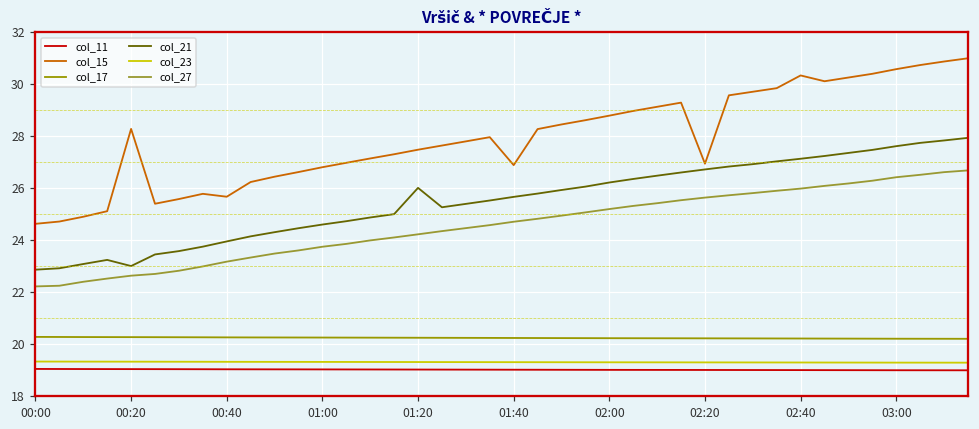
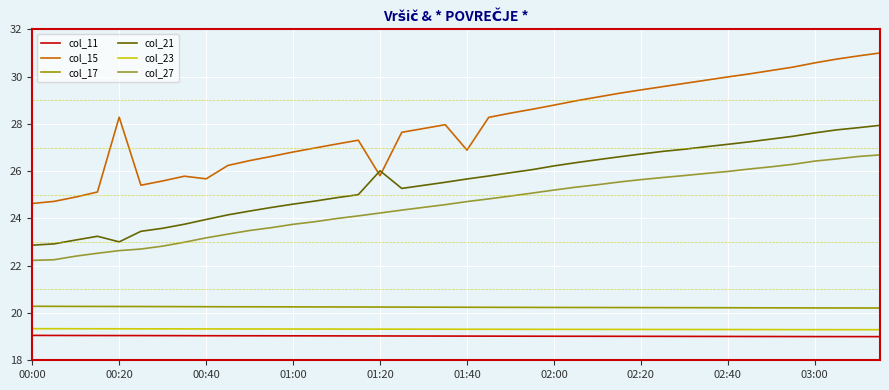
col_15, 01:20: 27.5 -> 25.8
col_15, 02:20: 26.9 -> 29.4
col_15, 02:40: 30.3 -> 30.0
